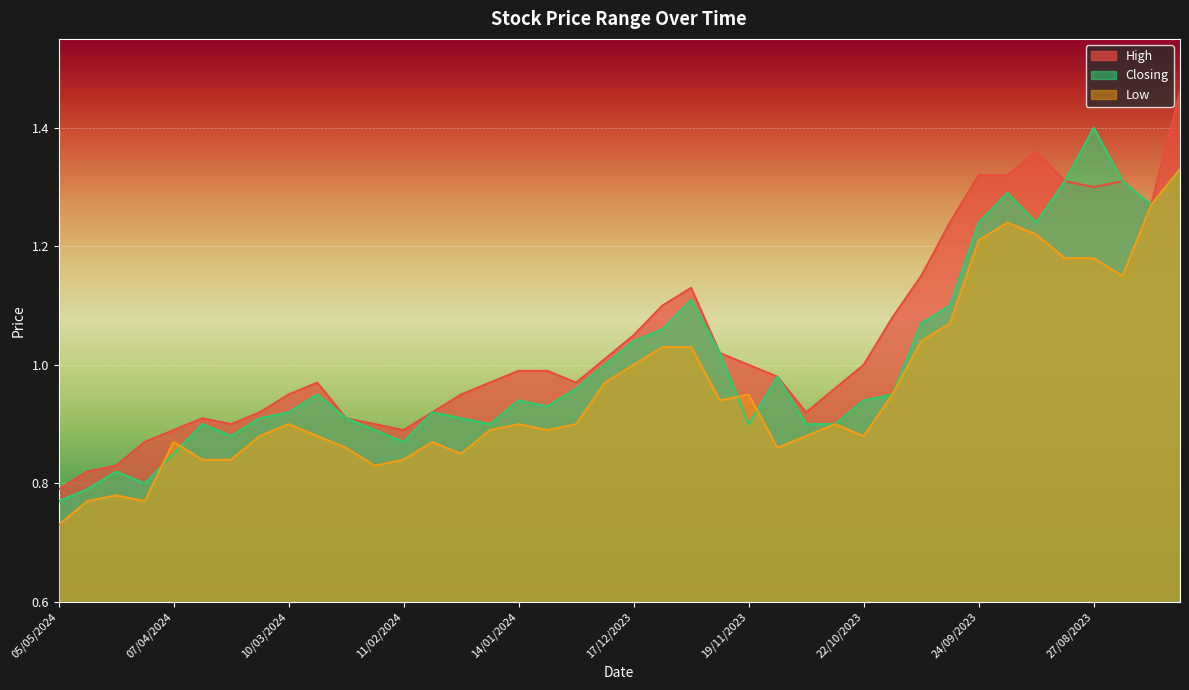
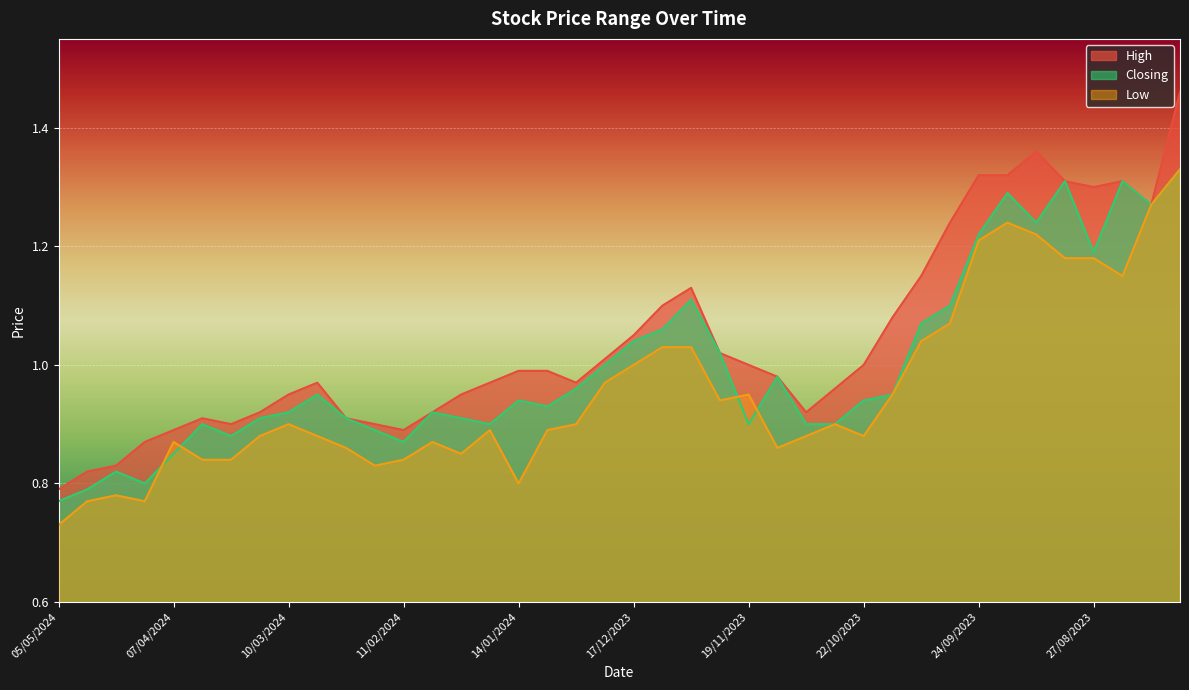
Low, 14/01/2024: 0.9 -> 0.8
Closing, 24/09/2023: 1.24 -> 1.22
Closing, 27/08/2023: 1.40 -> 1.19
